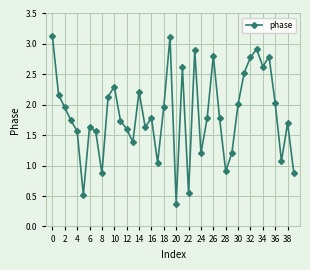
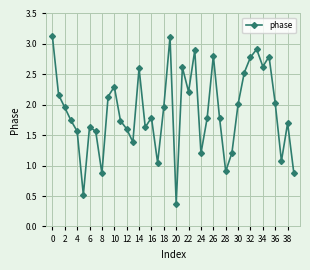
14: 2.2 -> 2.6
22: 0.5 -> 2.2
